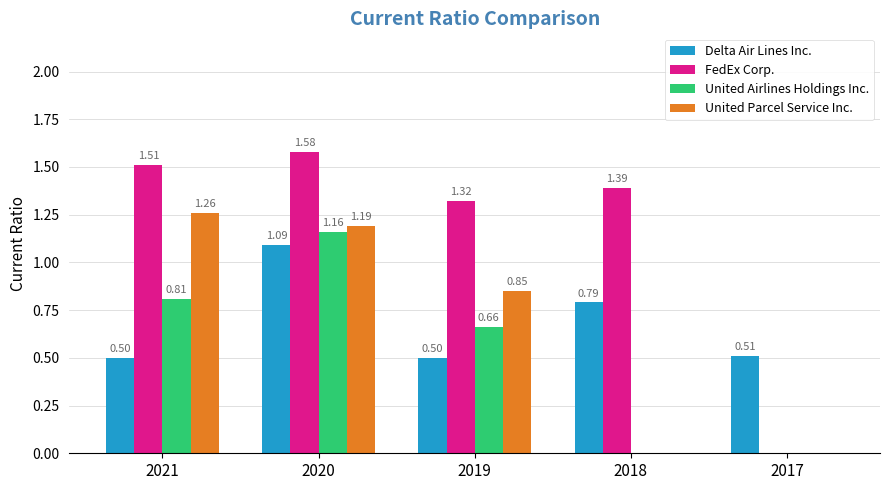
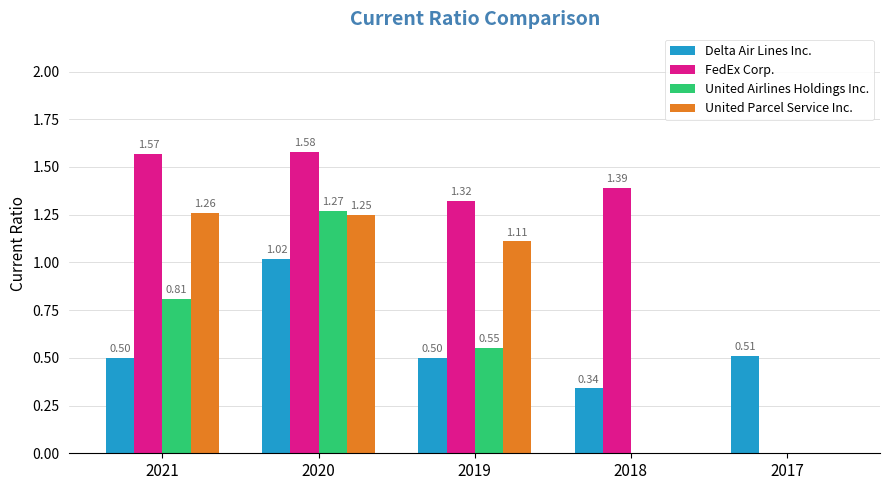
FedEx Corp., 2021: 1.51 -> 1.57
Delta Air Lines Inc., 2020: 1.09 -> 1.02
United Airlines Holdings Inc., 2020: 1.16 -> 1.27
United Parcel Service Inc., 2020: 1.19 -> 1.25
United Airlines Holdings Inc., 2019: 0.66 -> 0.55
United Parcel Service Inc., 2019: 0.85 -> 1.11
Delta Air Lines Inc., 2018: 0.79 -> 0.34
